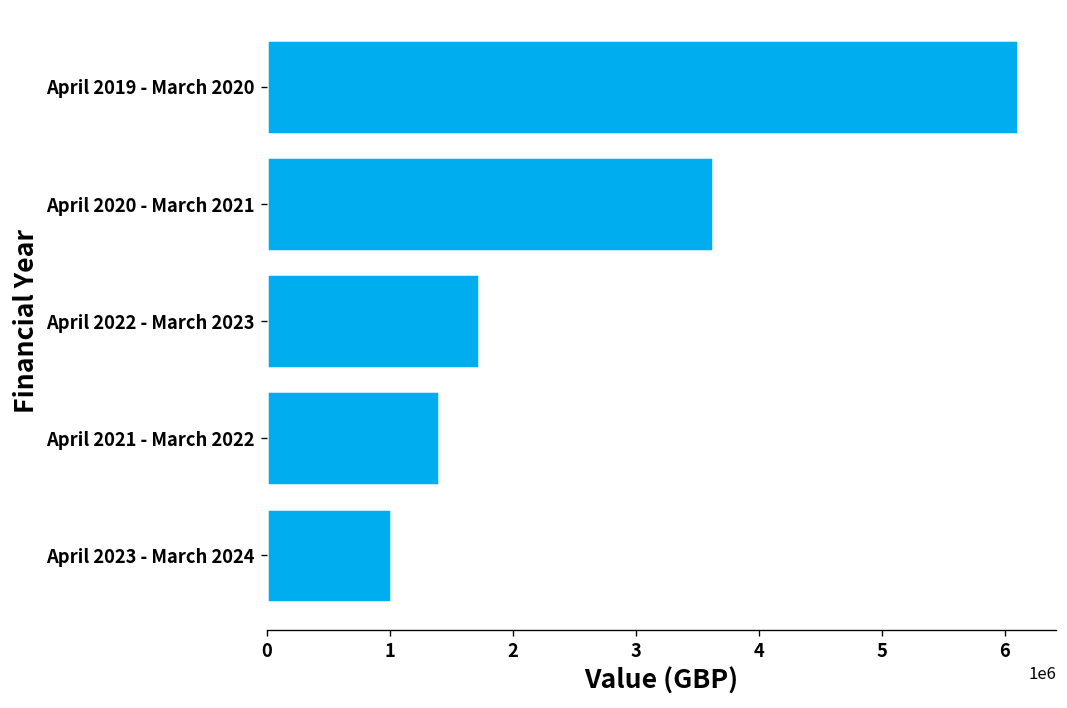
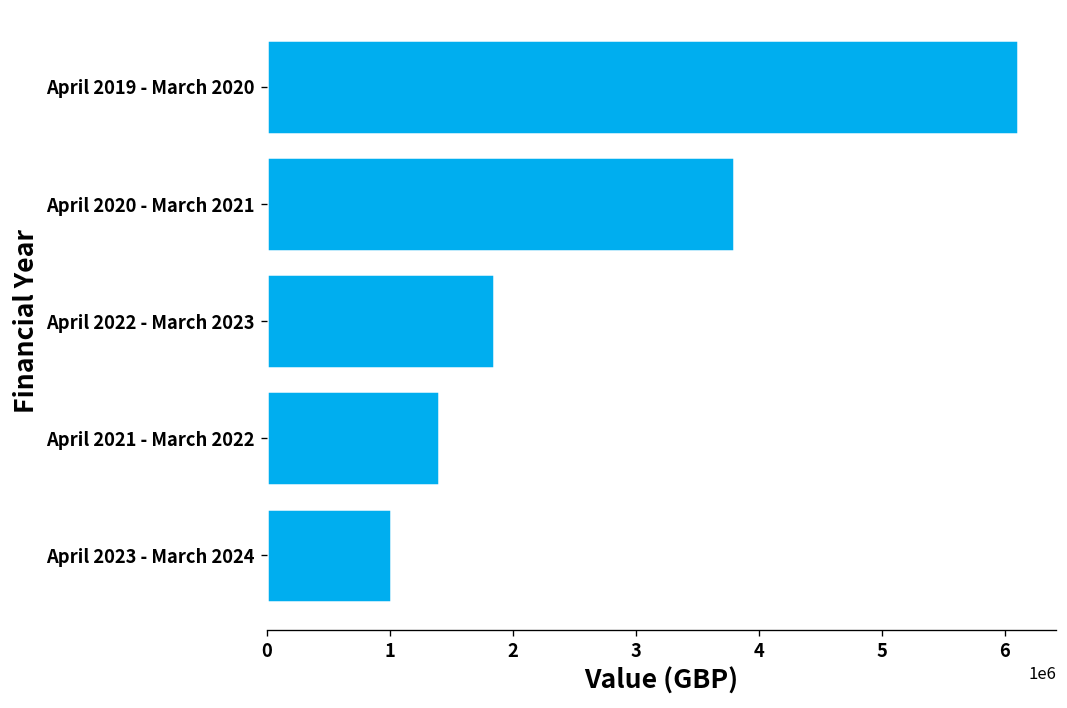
April 2020 - March 2021: 3630000 -> 3800000
April 2022 - March 2023: 1730000 -> 1850000
